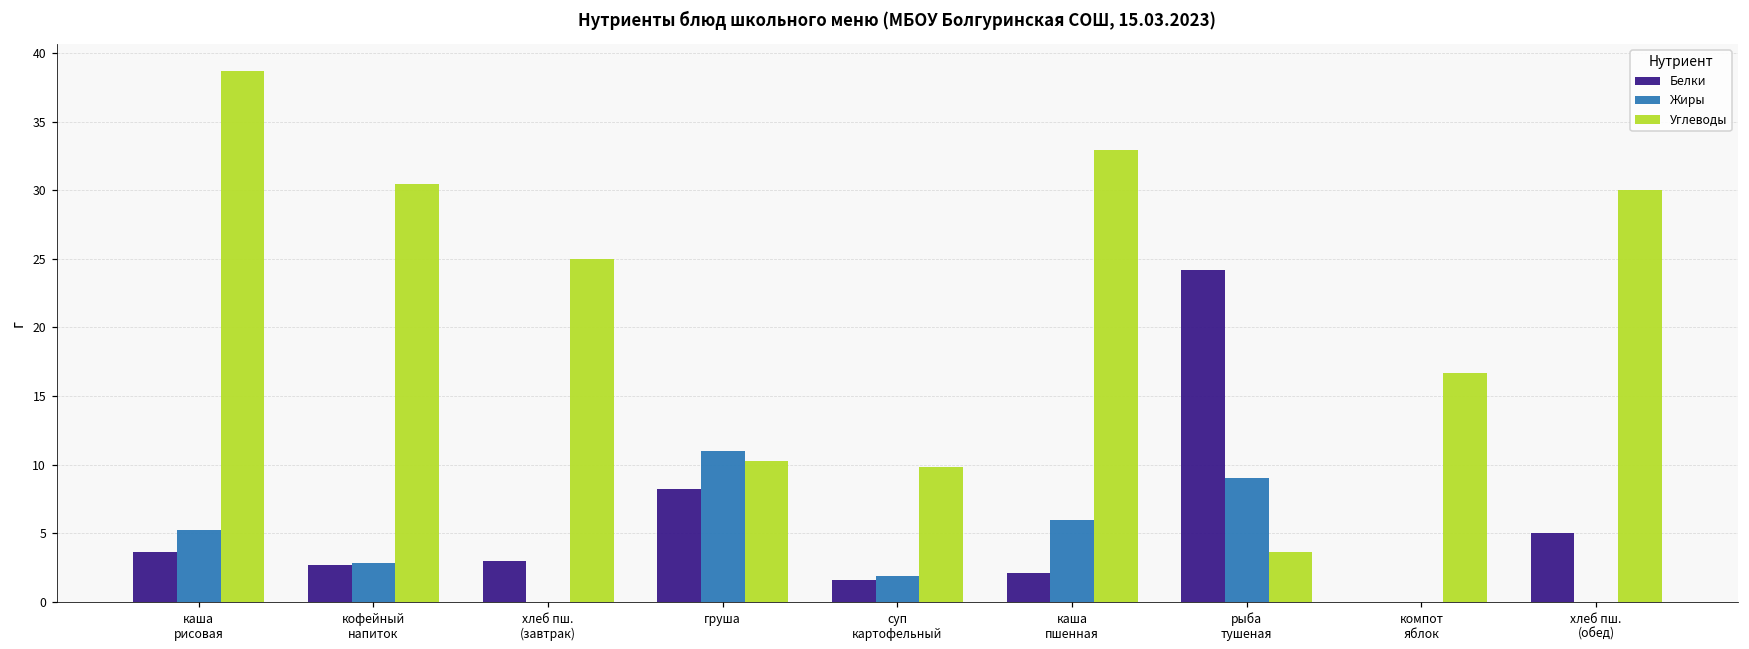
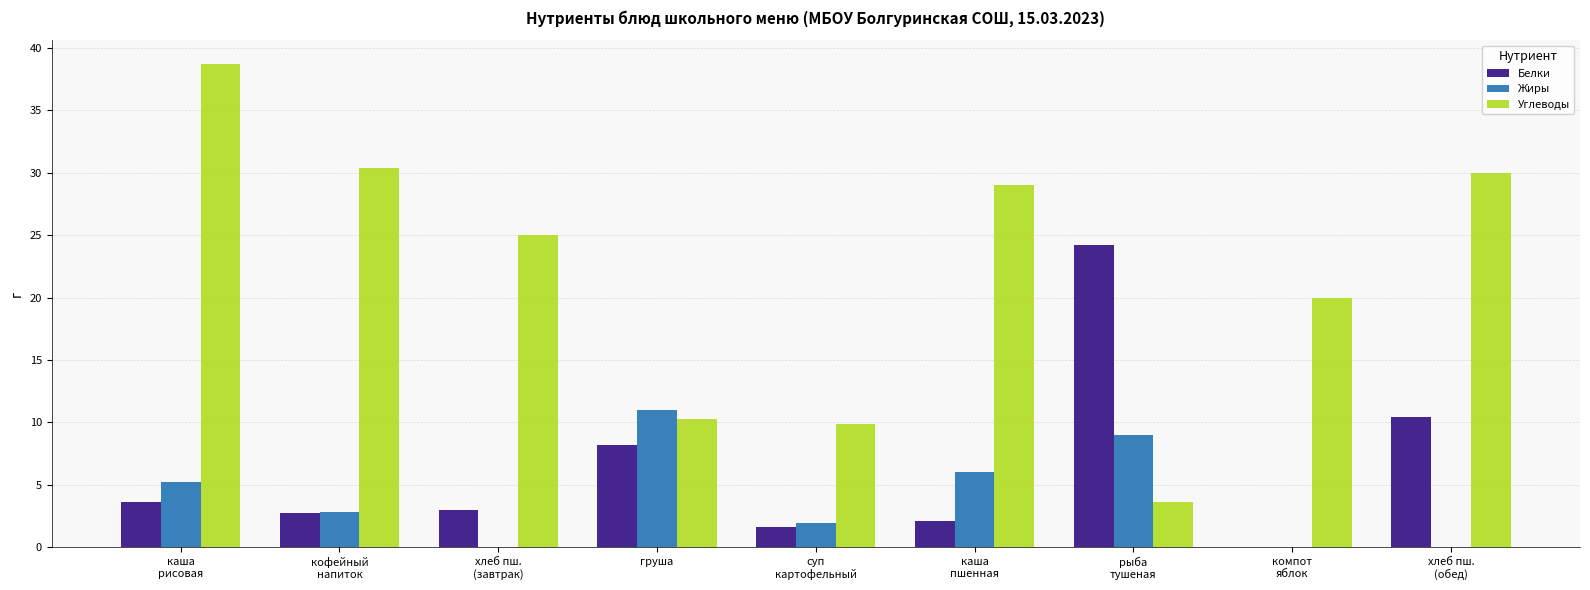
Углеводы, каша пшенная: 32.9 -> 29.0
Углеводы, компот яблок: 16.7 -> 20.0
Белки, хлеб пш. (обед): 5.0 -> 10.4
